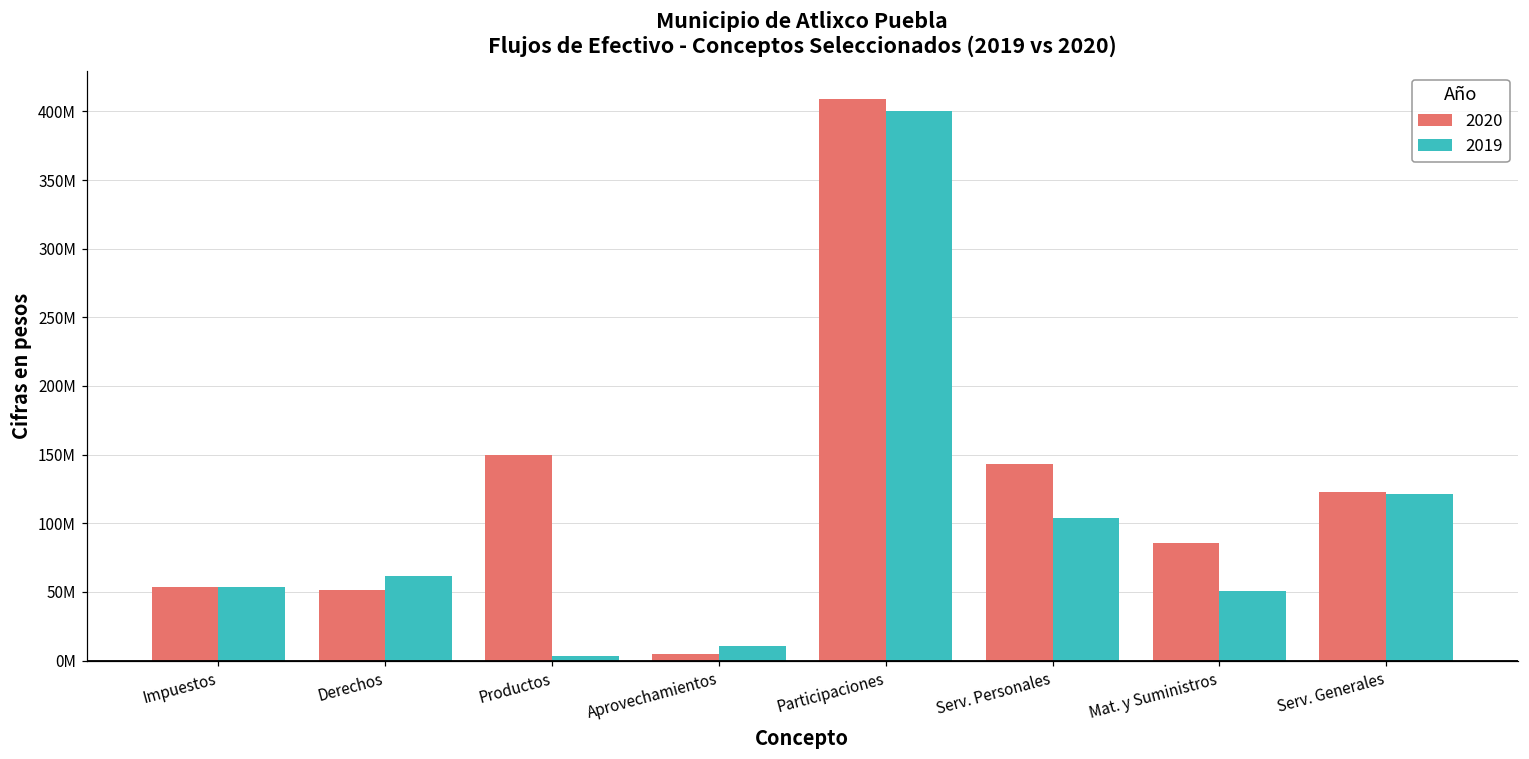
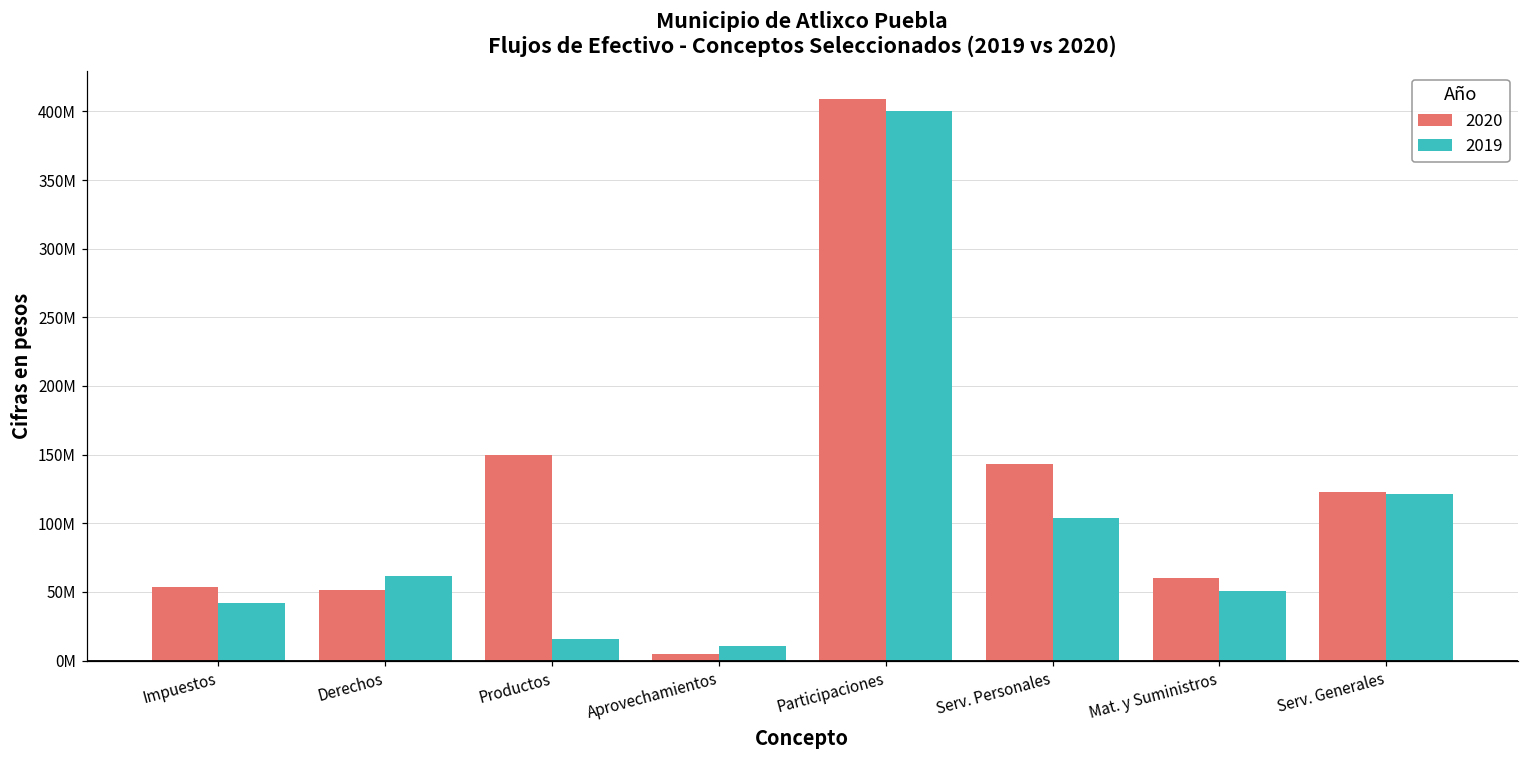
2019, Impuestos: 54000000 -> 42000000
2019, Productos: 4000000 -> 16000000
2020, Mat. y Suministros: 86000000 -> 60000000
